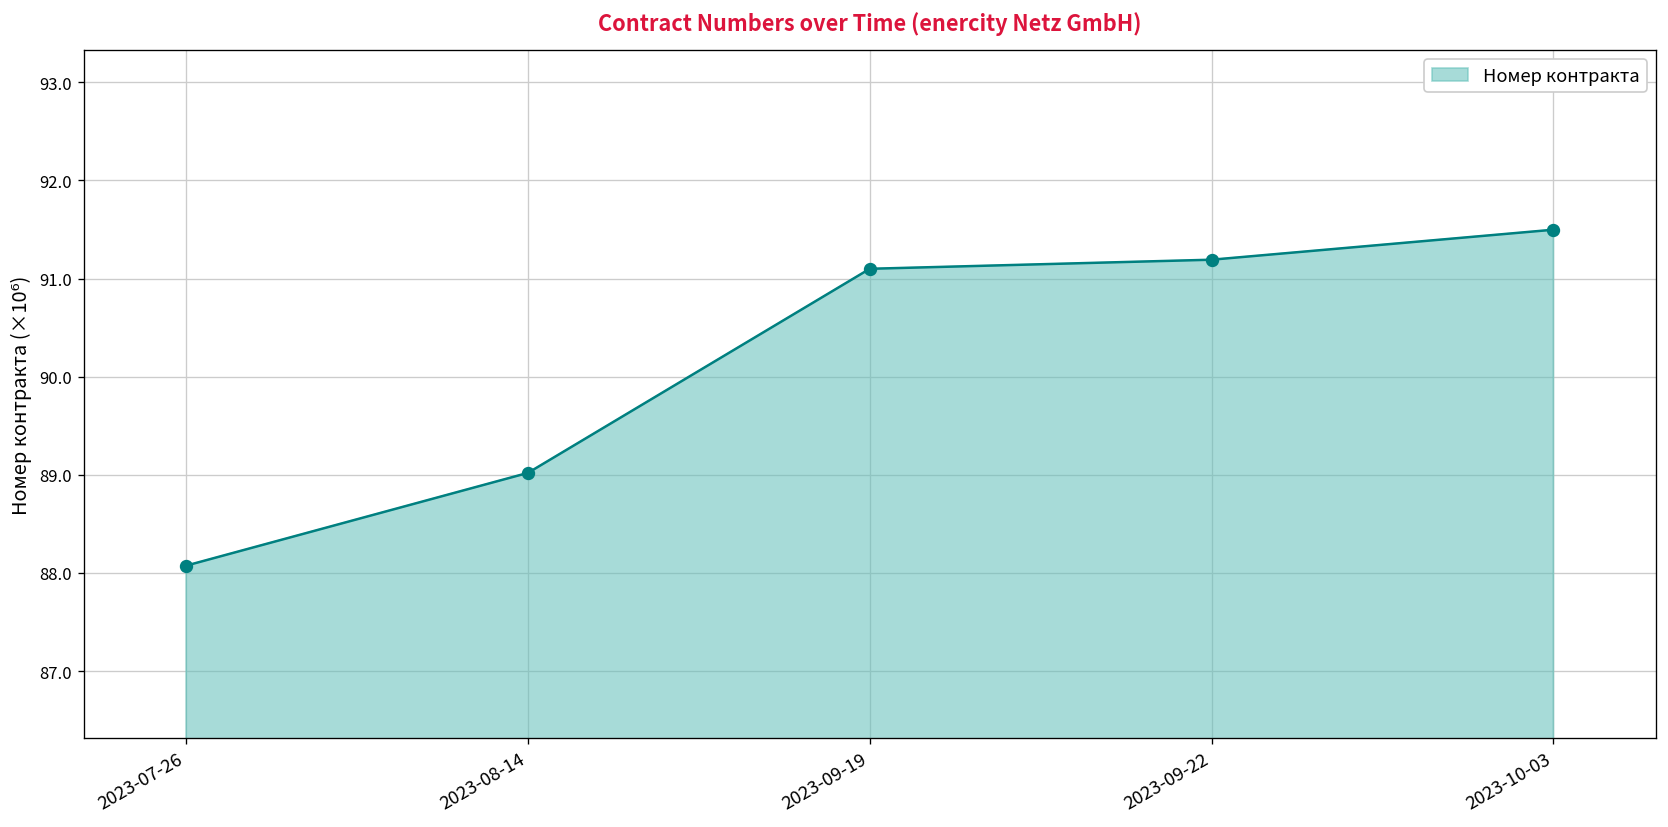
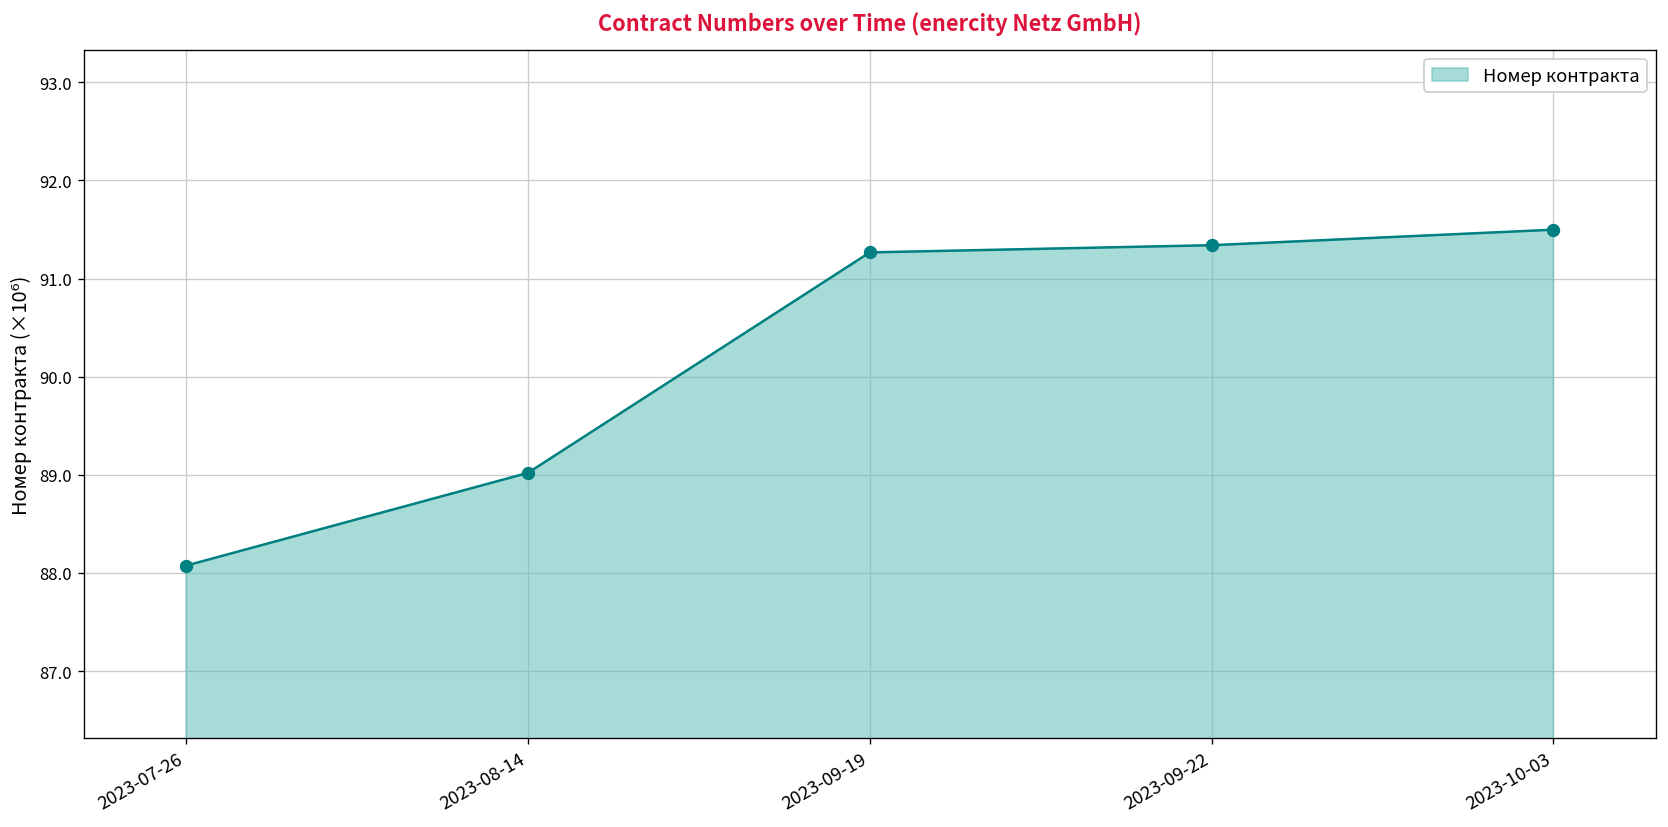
2023-09-19: 91.1 -> 91.3
2023-09-22: 91.2 -> 91.3
